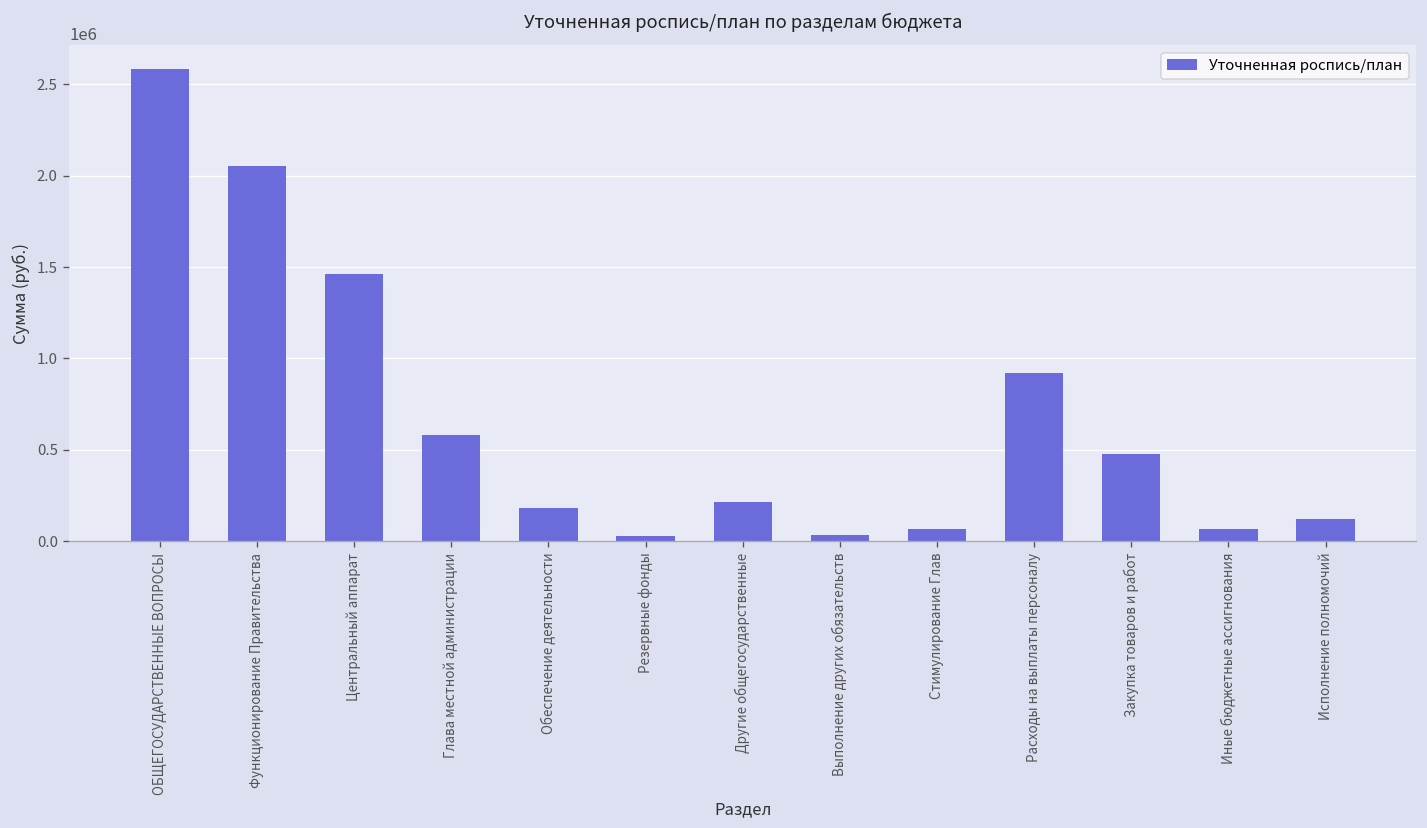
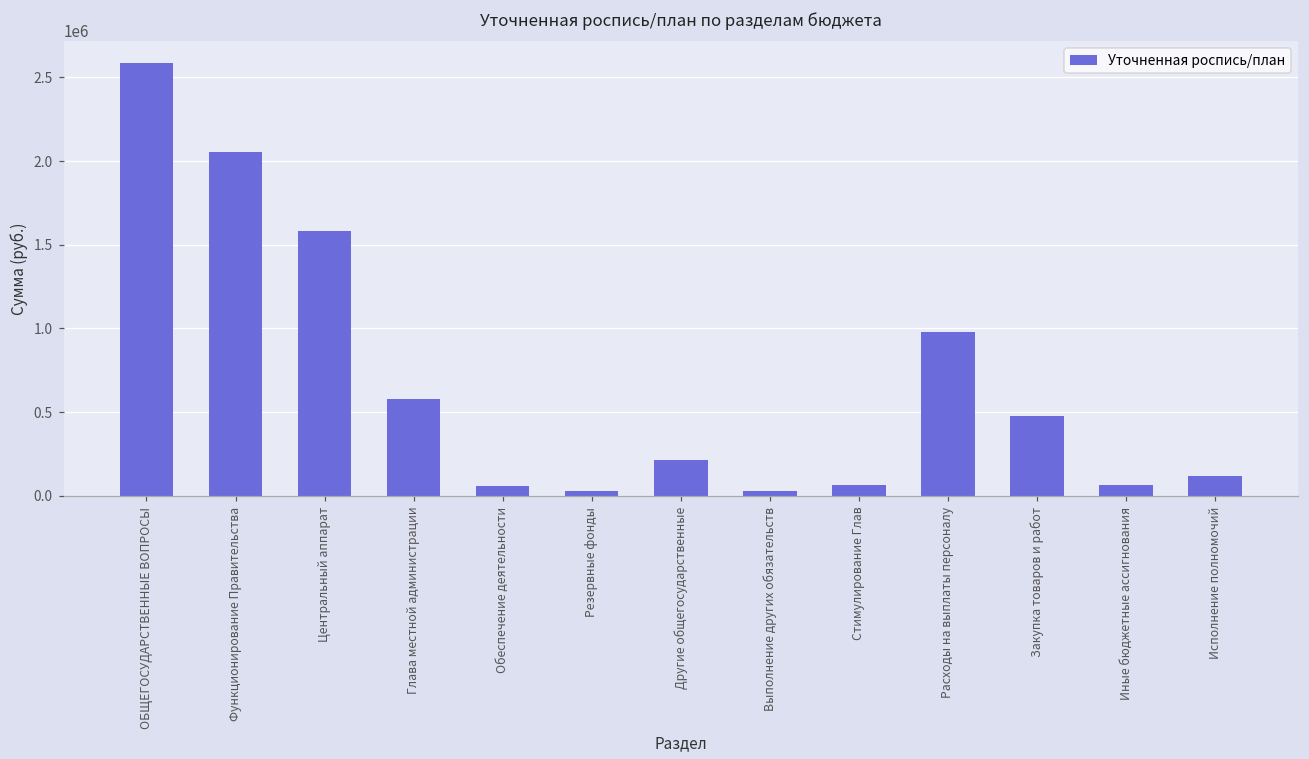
Центральный аппарат: 1460000 -> 1580000
Обеспечение деятельности: 180000 -> 60000
Расходы на выплаты персоналу: 920000 -> 980000
